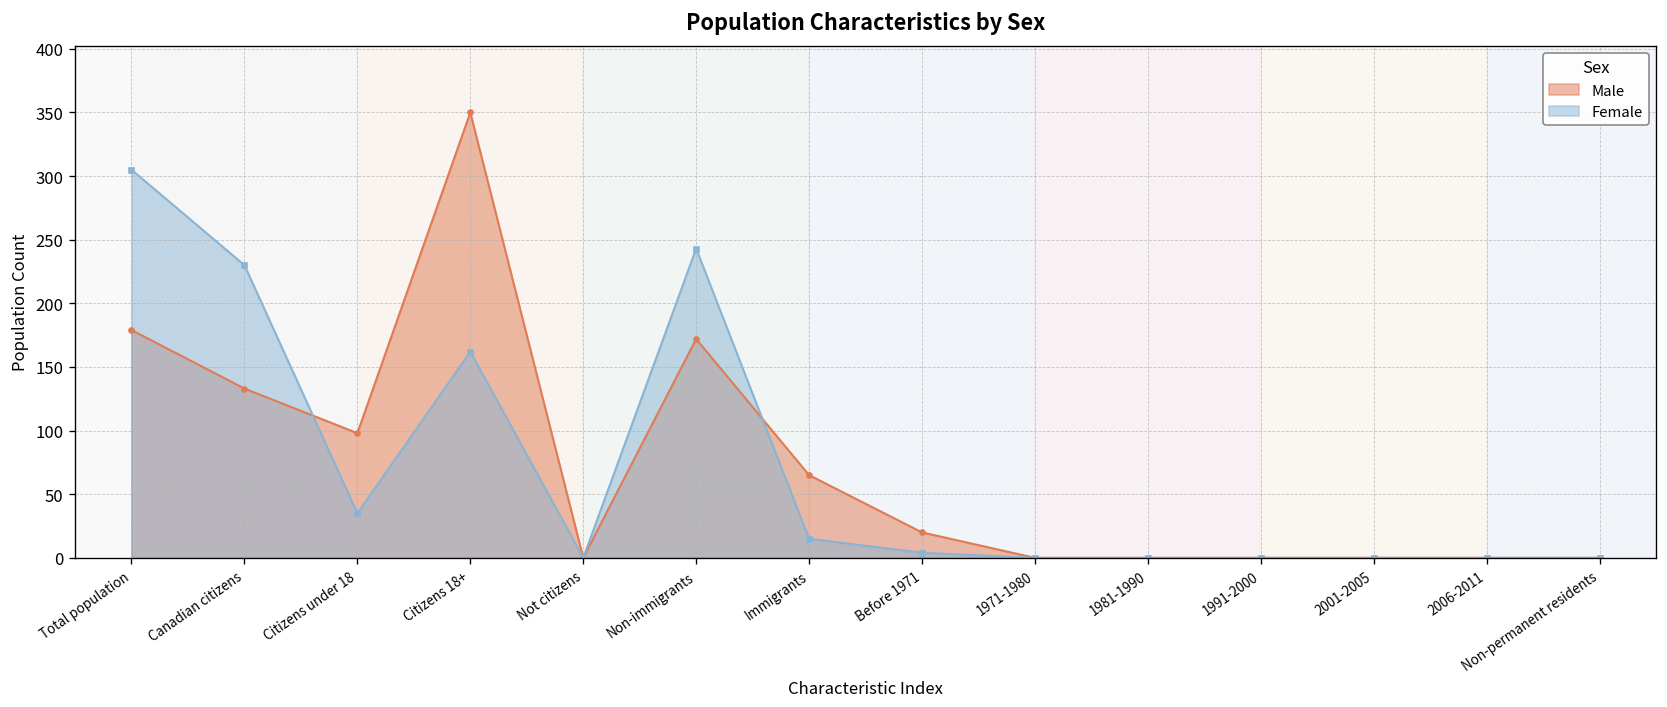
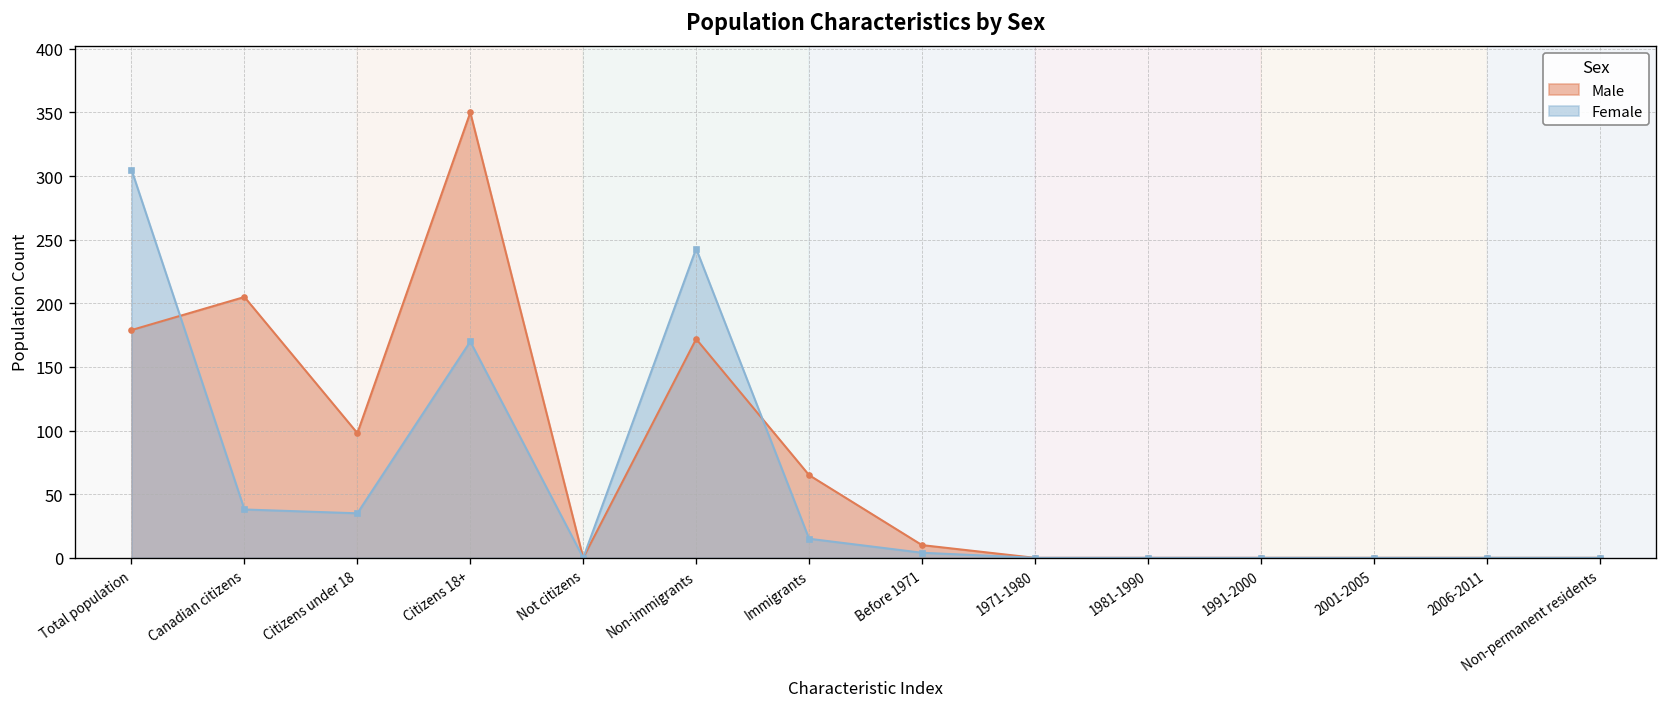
Male, Canadian citizens: 133 -> 205
Female, Canadian citizens: 230 -> 38
Female, Citizens 18+: 162 -> 170
Male, Before 1971: 20 -> 10
